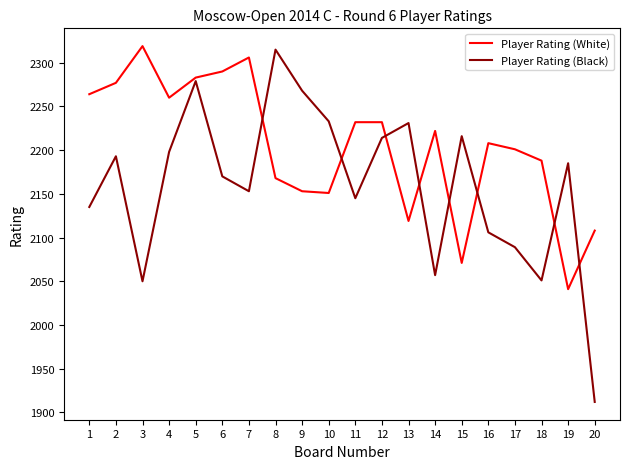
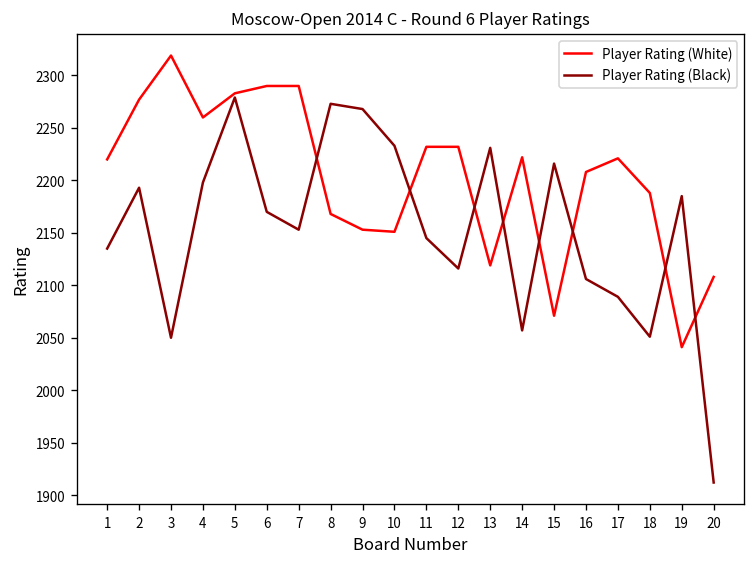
Player Rating (White), 1: 2260 -> 2220
Player Rating (White), 7: 2310 -> 2290
Player Rating (Black), 8: 2320 -> 2270
Player Rating (Black), 12: 2210 -> 2120
Player Rating (White), 17: 2200 -> 2220
